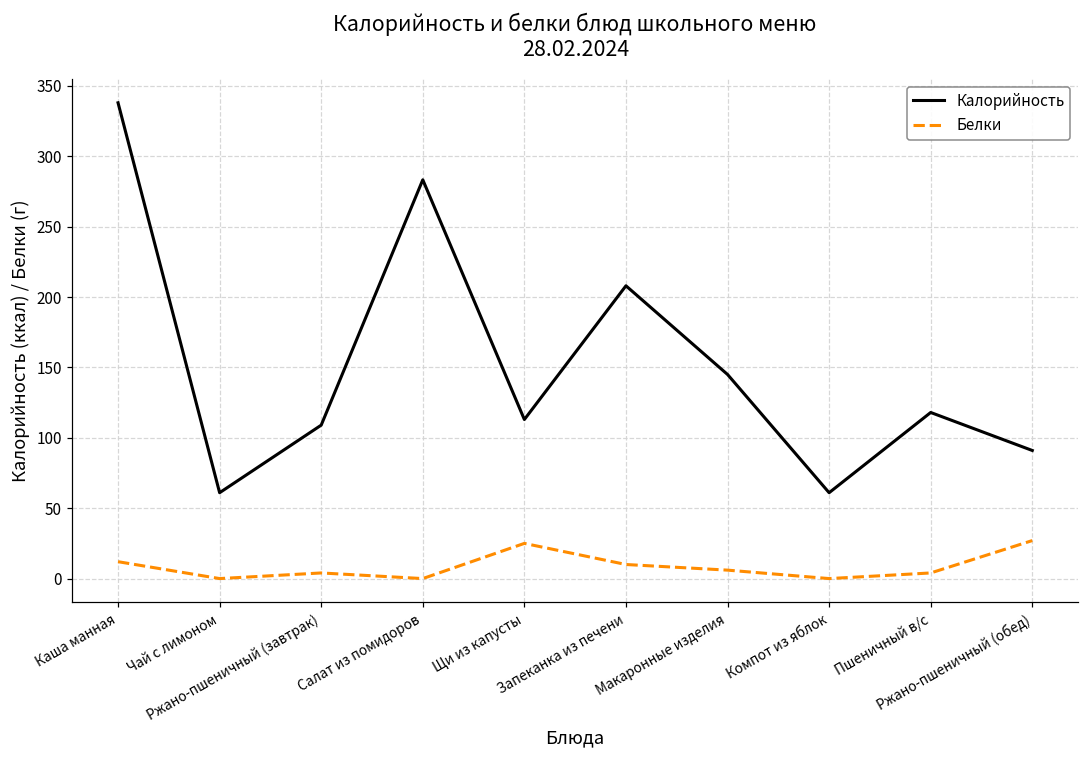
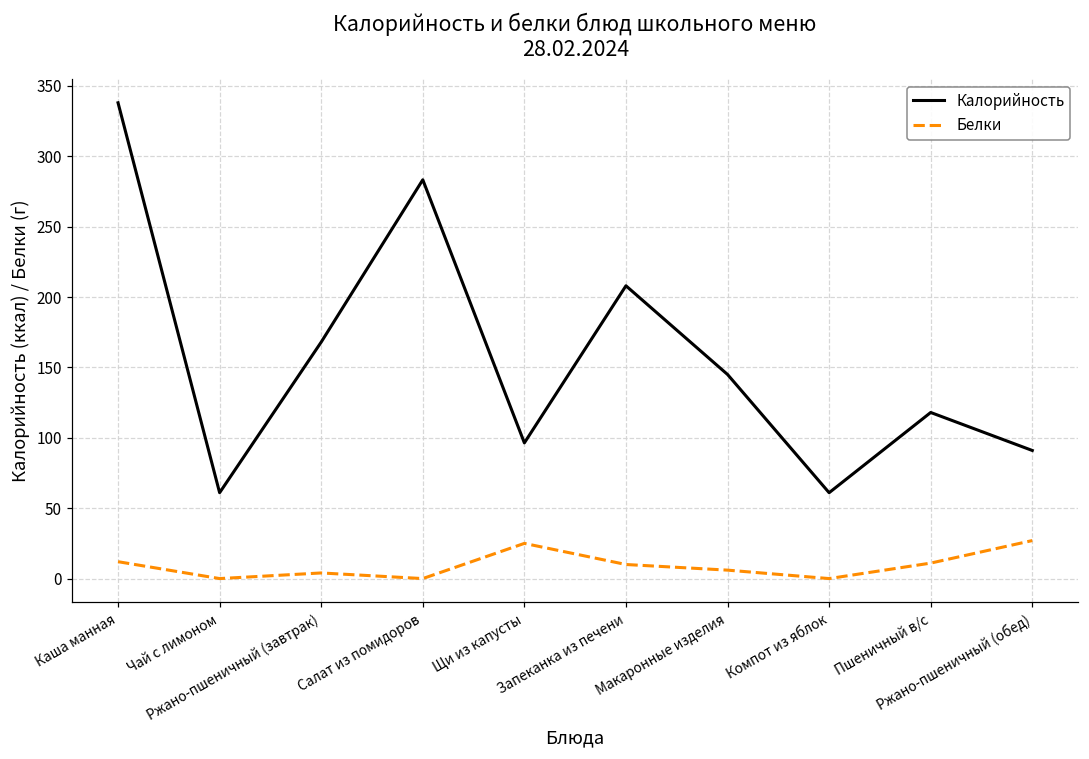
Калорийность, Ржано-пшеничный (завтрак): 109 -> 168
Калорийность, Щи из капусты: 113 -> 96
Белки, Пшеничный в/с: 4 -> 11
